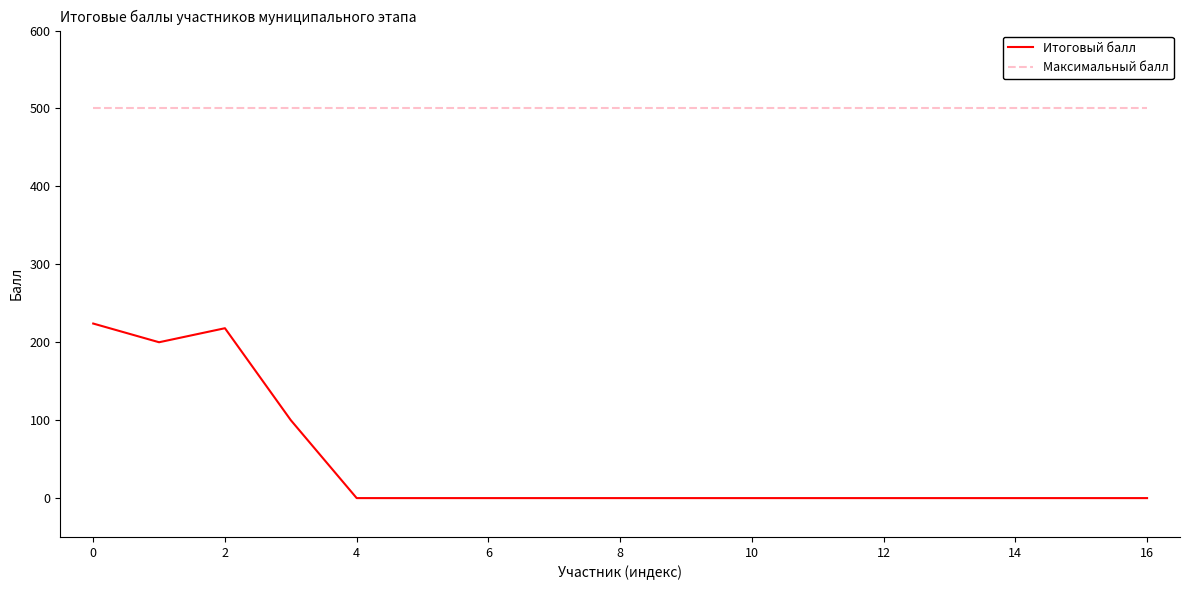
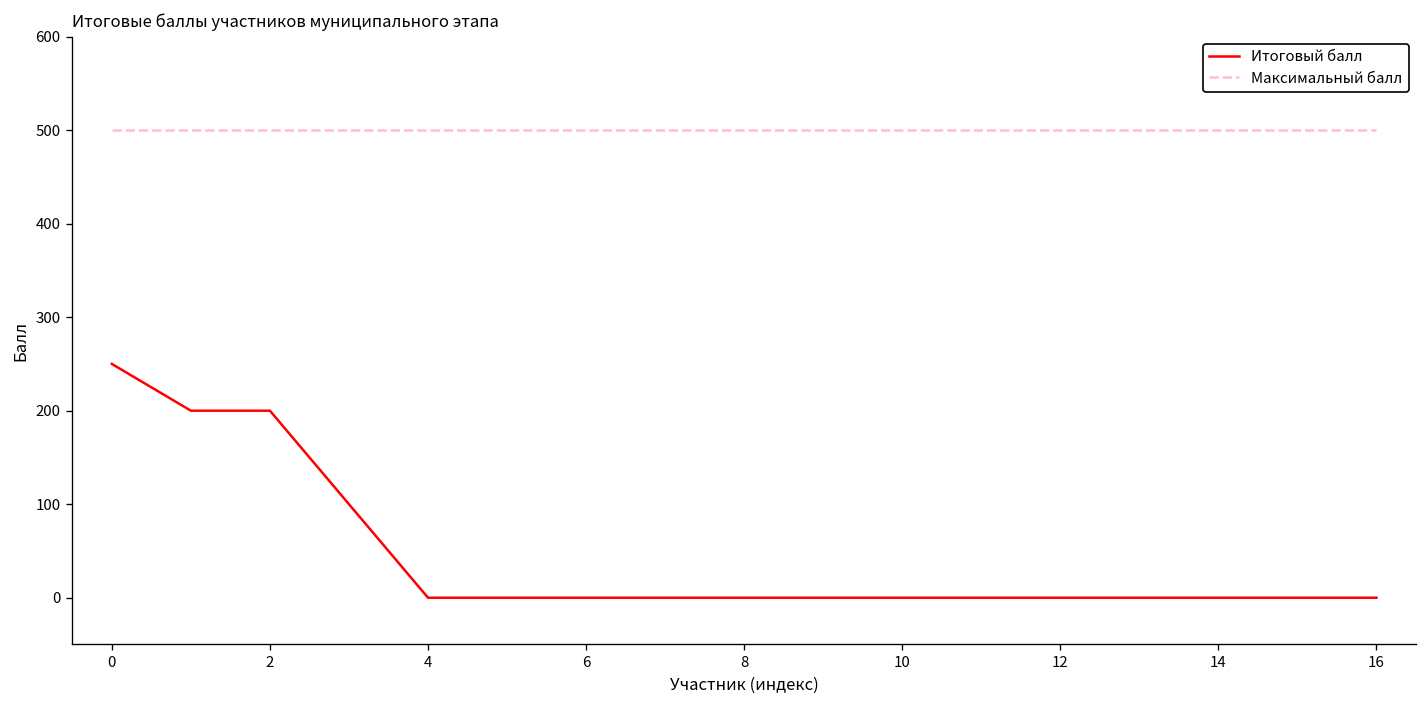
Итоговый балл, 0: 220 -> 250
Итоговый балл, 2: 220 -> 200
